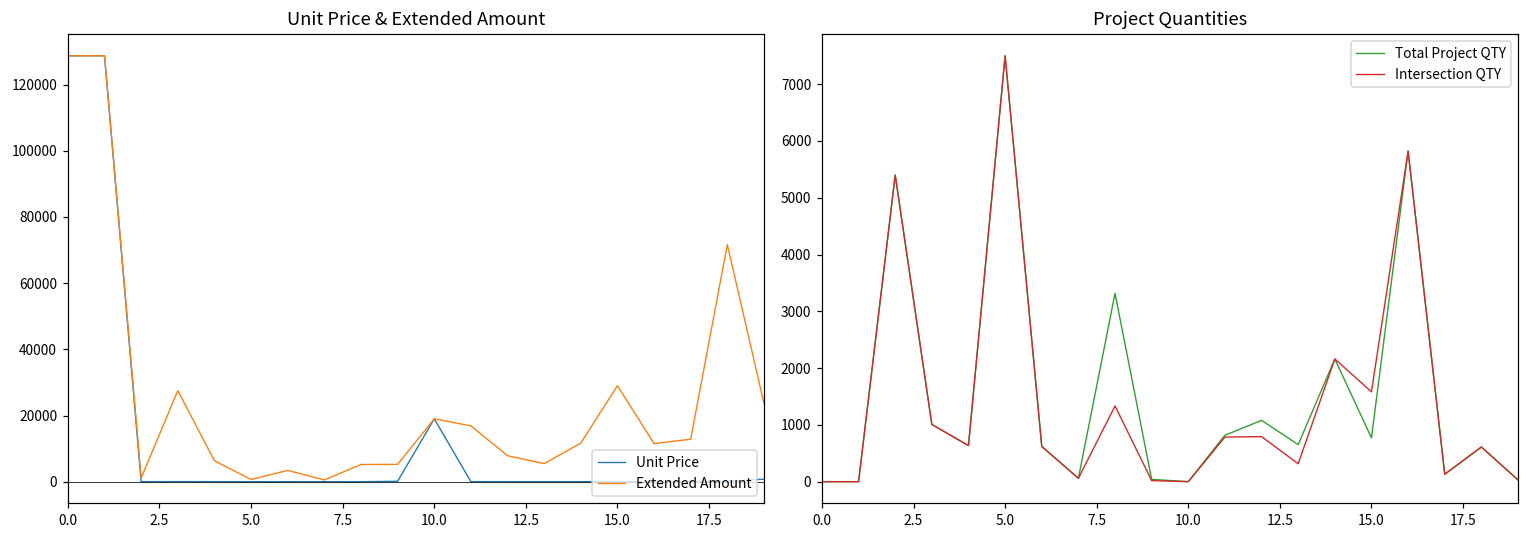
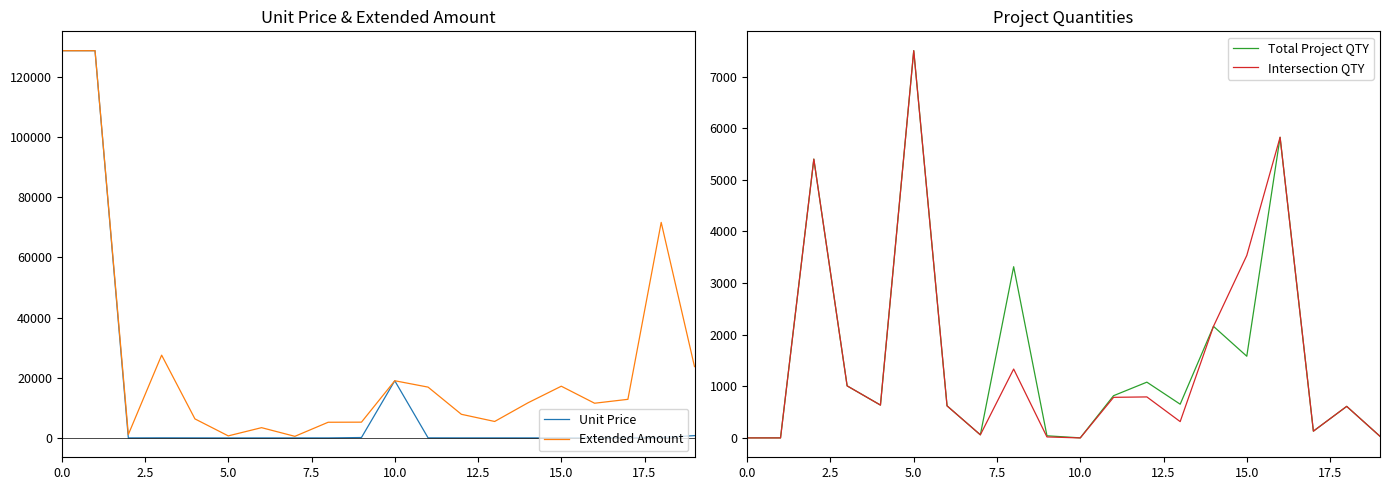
Unit Price & Extended Amount, Extended Amount, 15.0: 29000 -> 17000
Project Quantities, Total Project QTY, 15.0: 800 -> 1600
Project Quantities, Intersection QTY, 15.0: 1600 -> 3500
